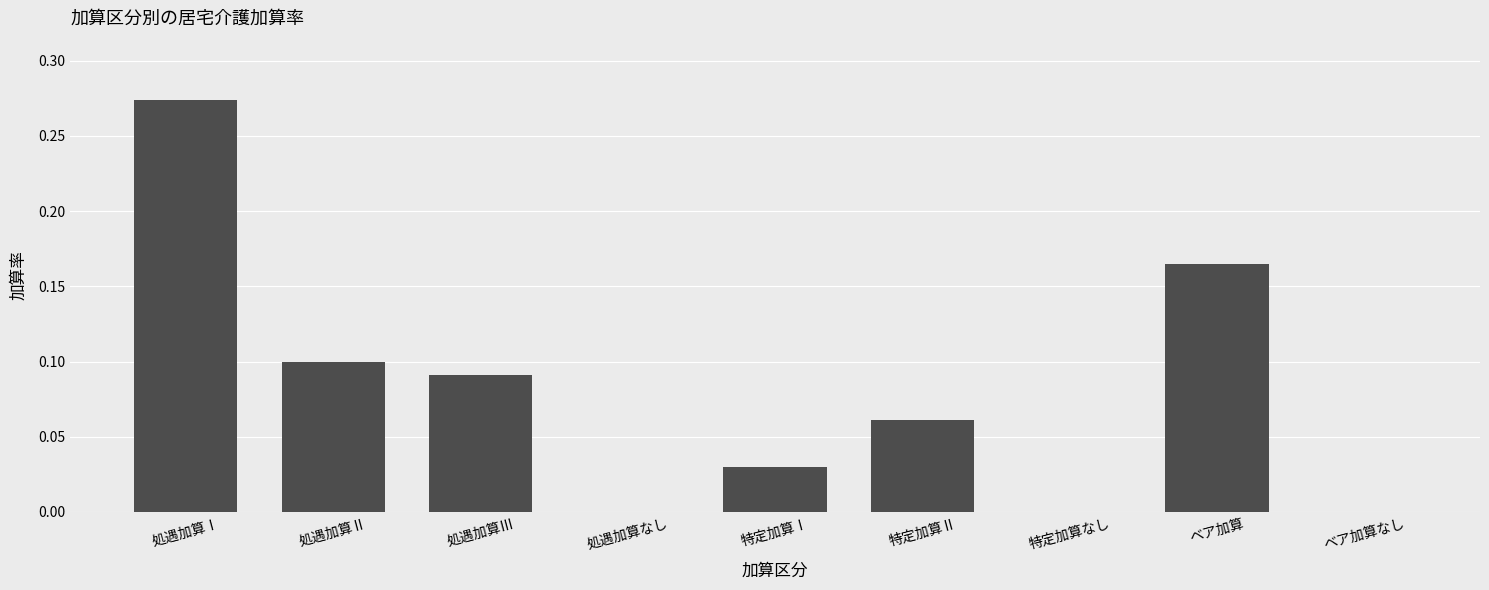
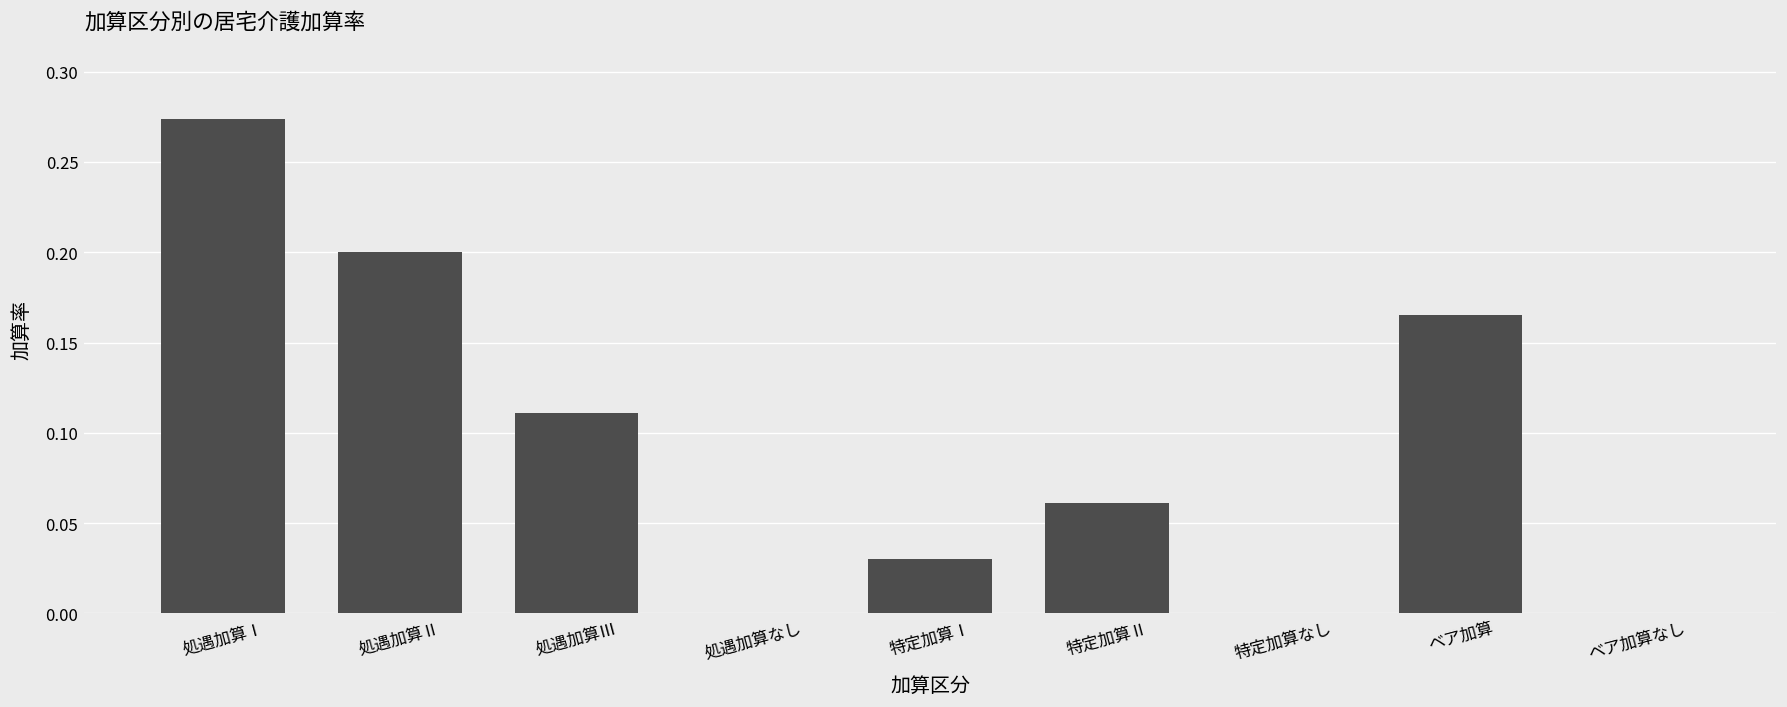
処遇加算Ⅱ: 0.1 -> 0.2
処遇加算Ⅲ: 0.091 -> 0.111
